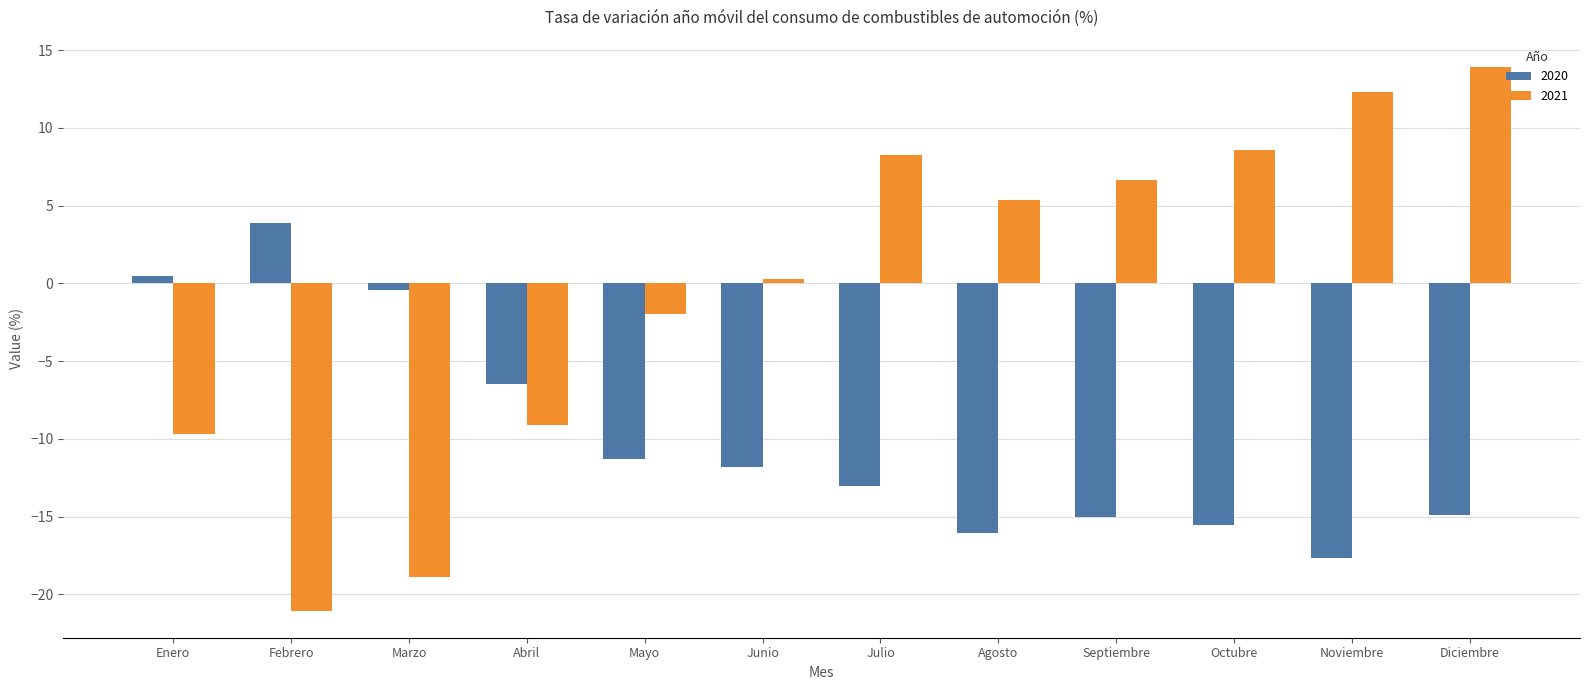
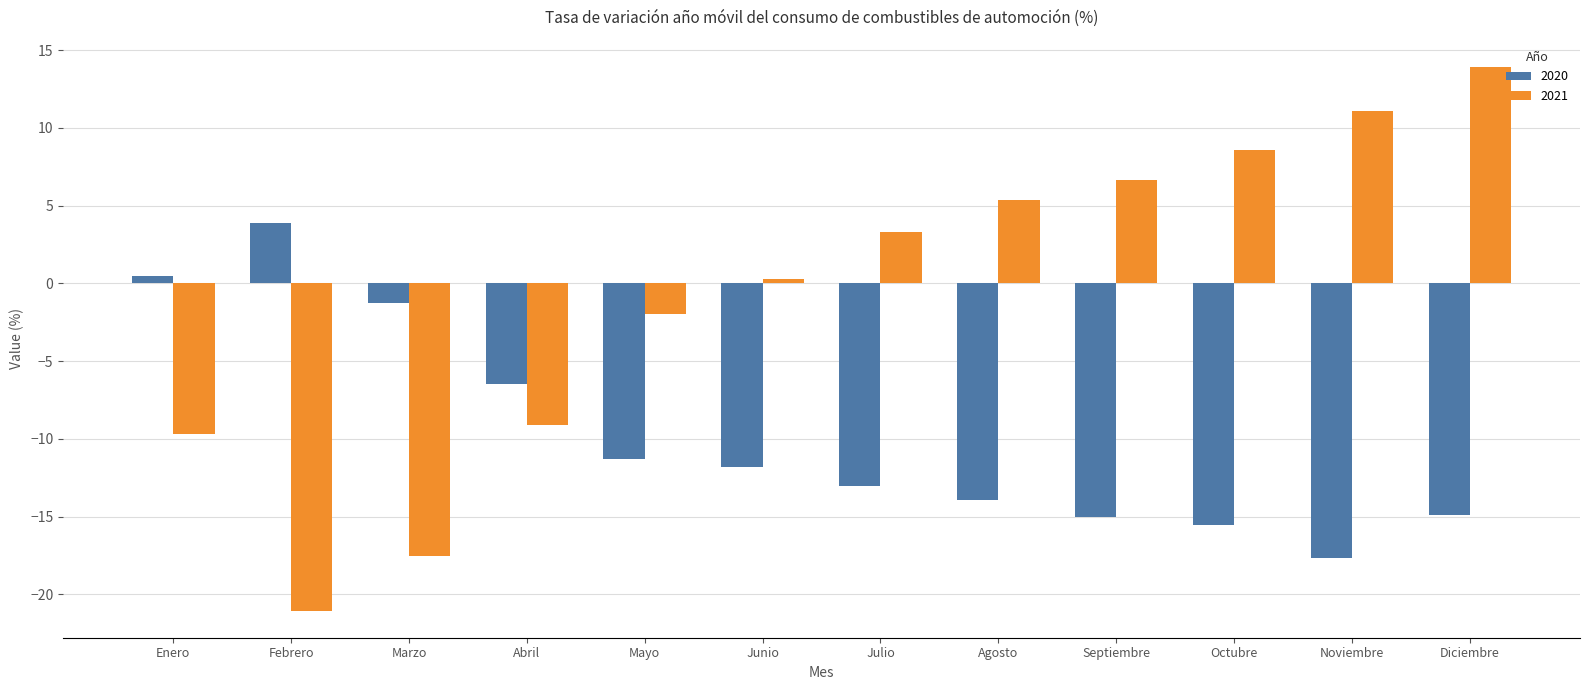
2020, Marzo: -0.4 -> -1.3
2021, Marzo: -18.9 -> -17.5
2021, Julio: 8.2 -> 3.3
2020, Agosto: -16.1 -> -13.9
2021, Noviembre: 12.3 -> 11.1
